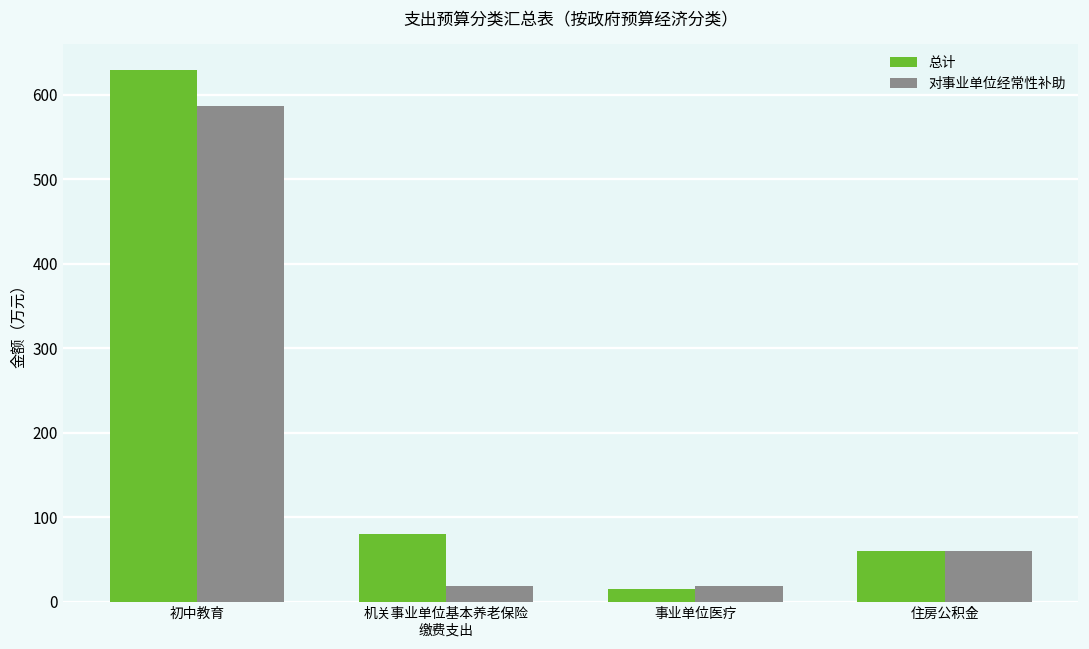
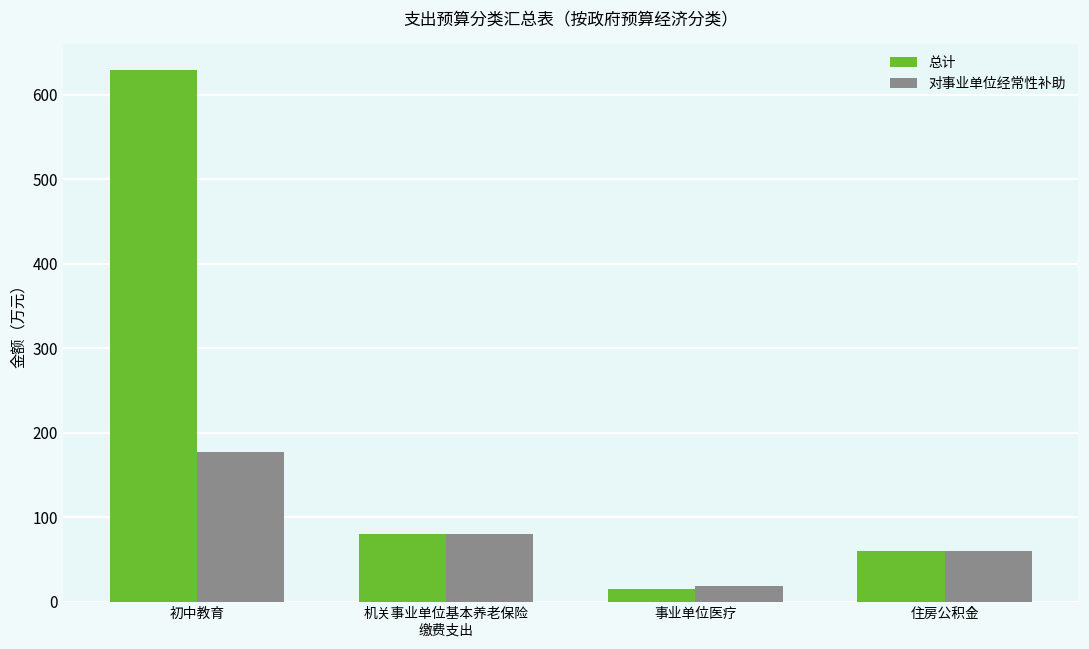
对事业单位经常性补助, 初中教育: 590 -> 180
对事业单位经常性补助, 机关事业单位基本养老保险 缴费支出: 20 -> 80
